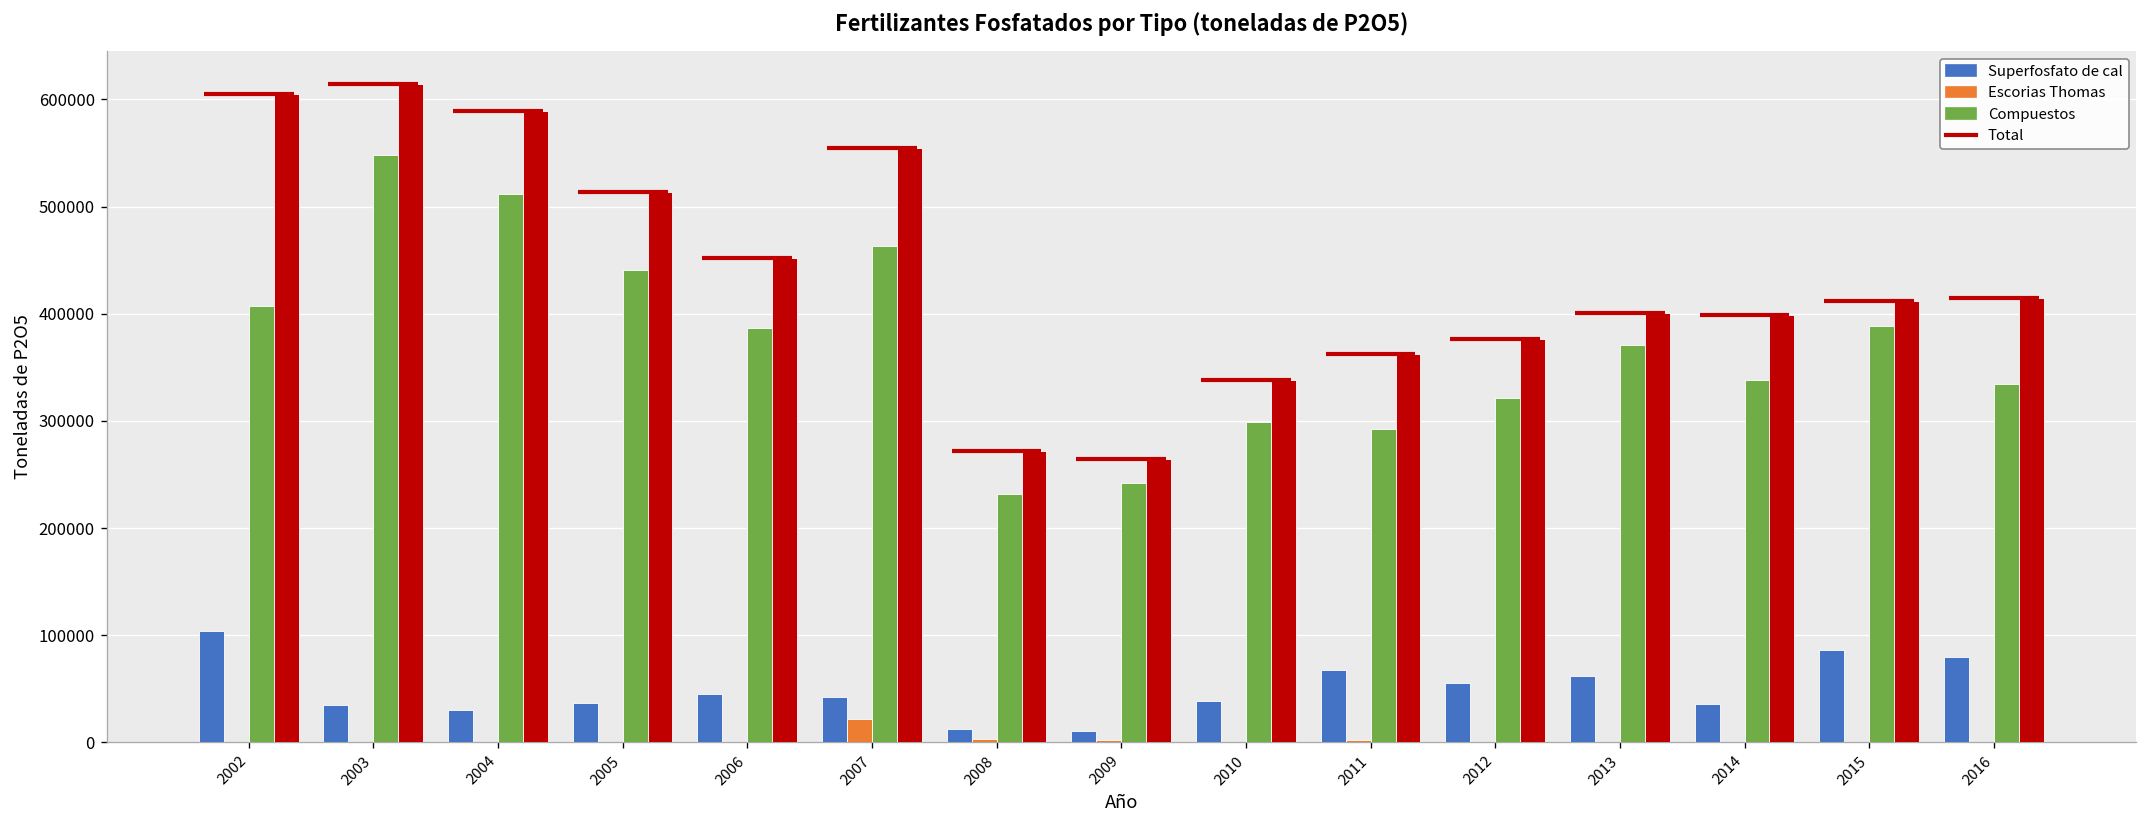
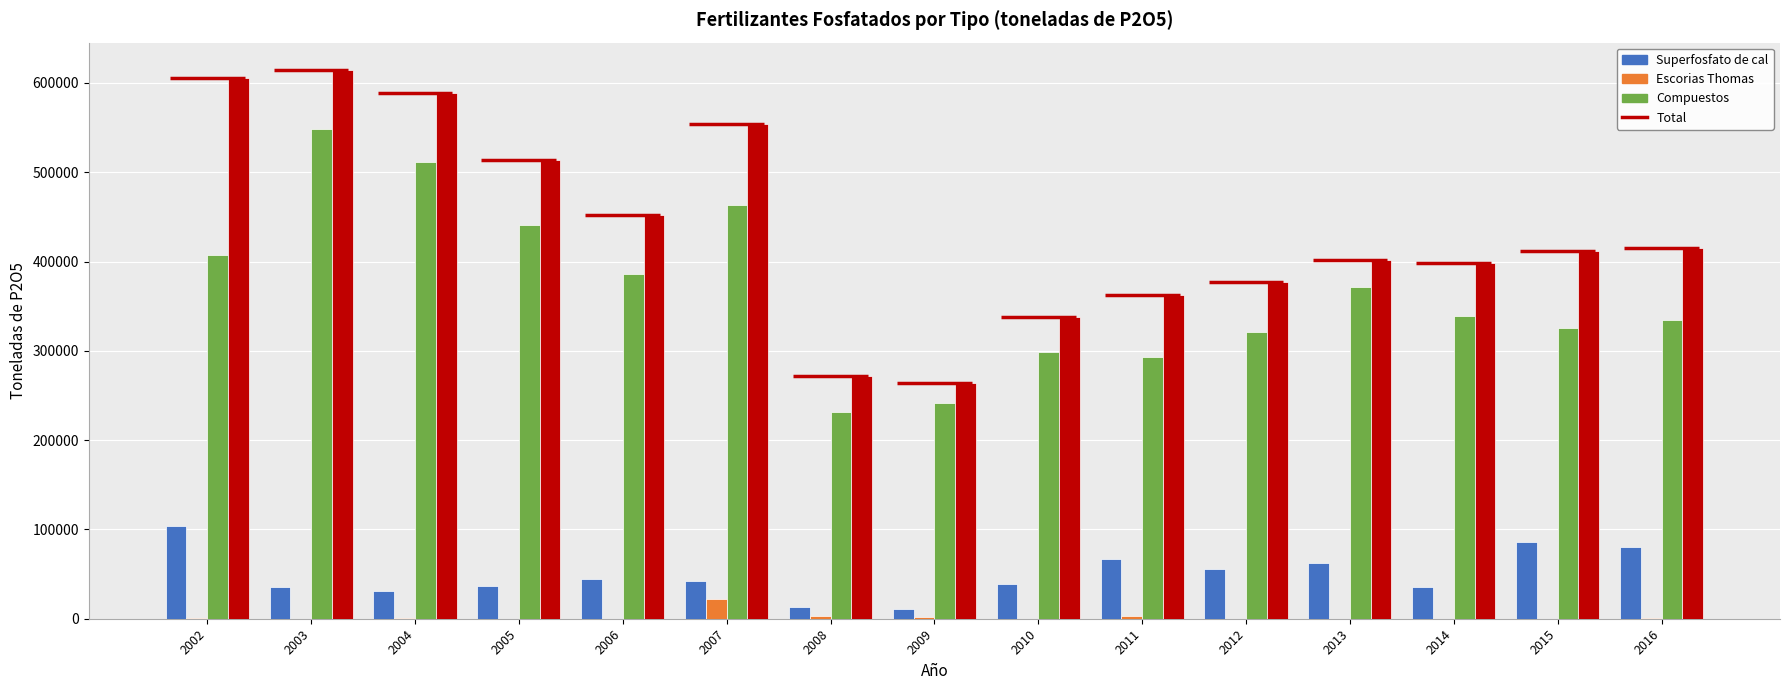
Compuestos, 2015: 390000 -> 330000
